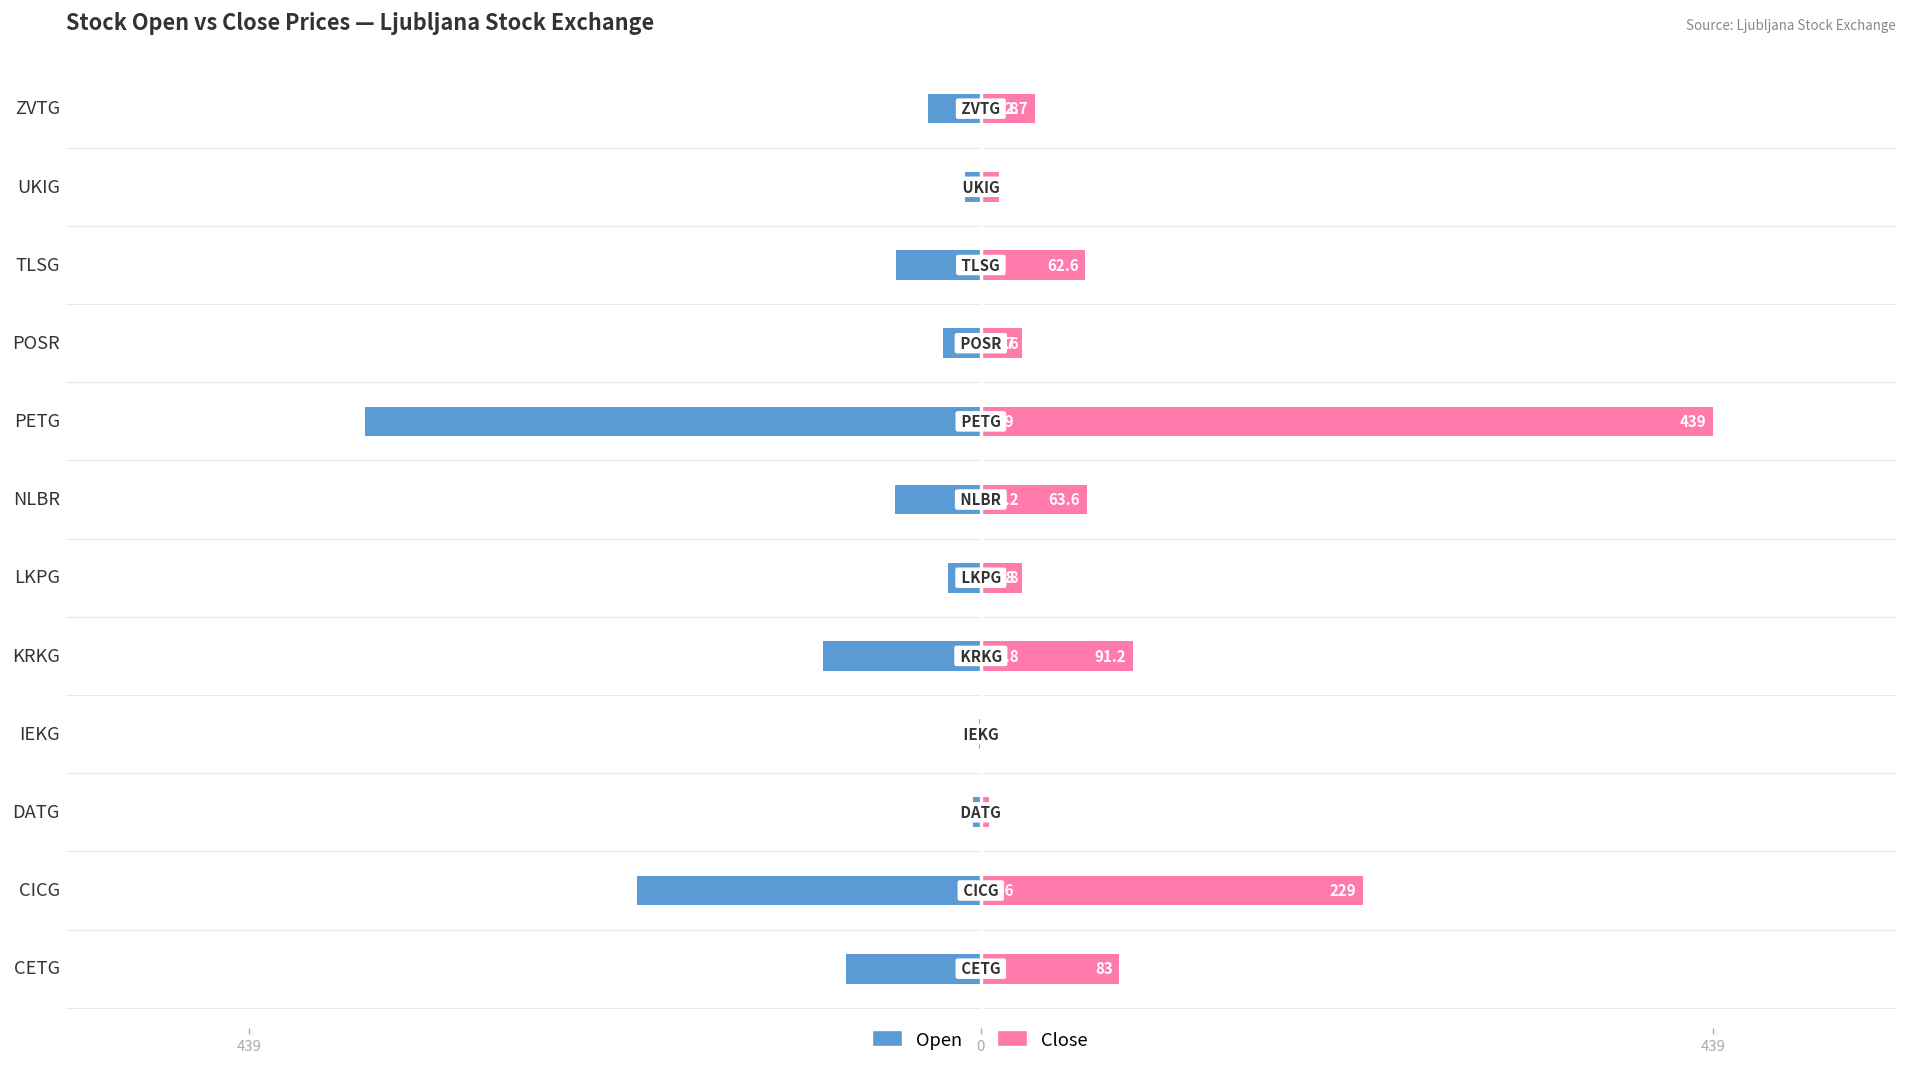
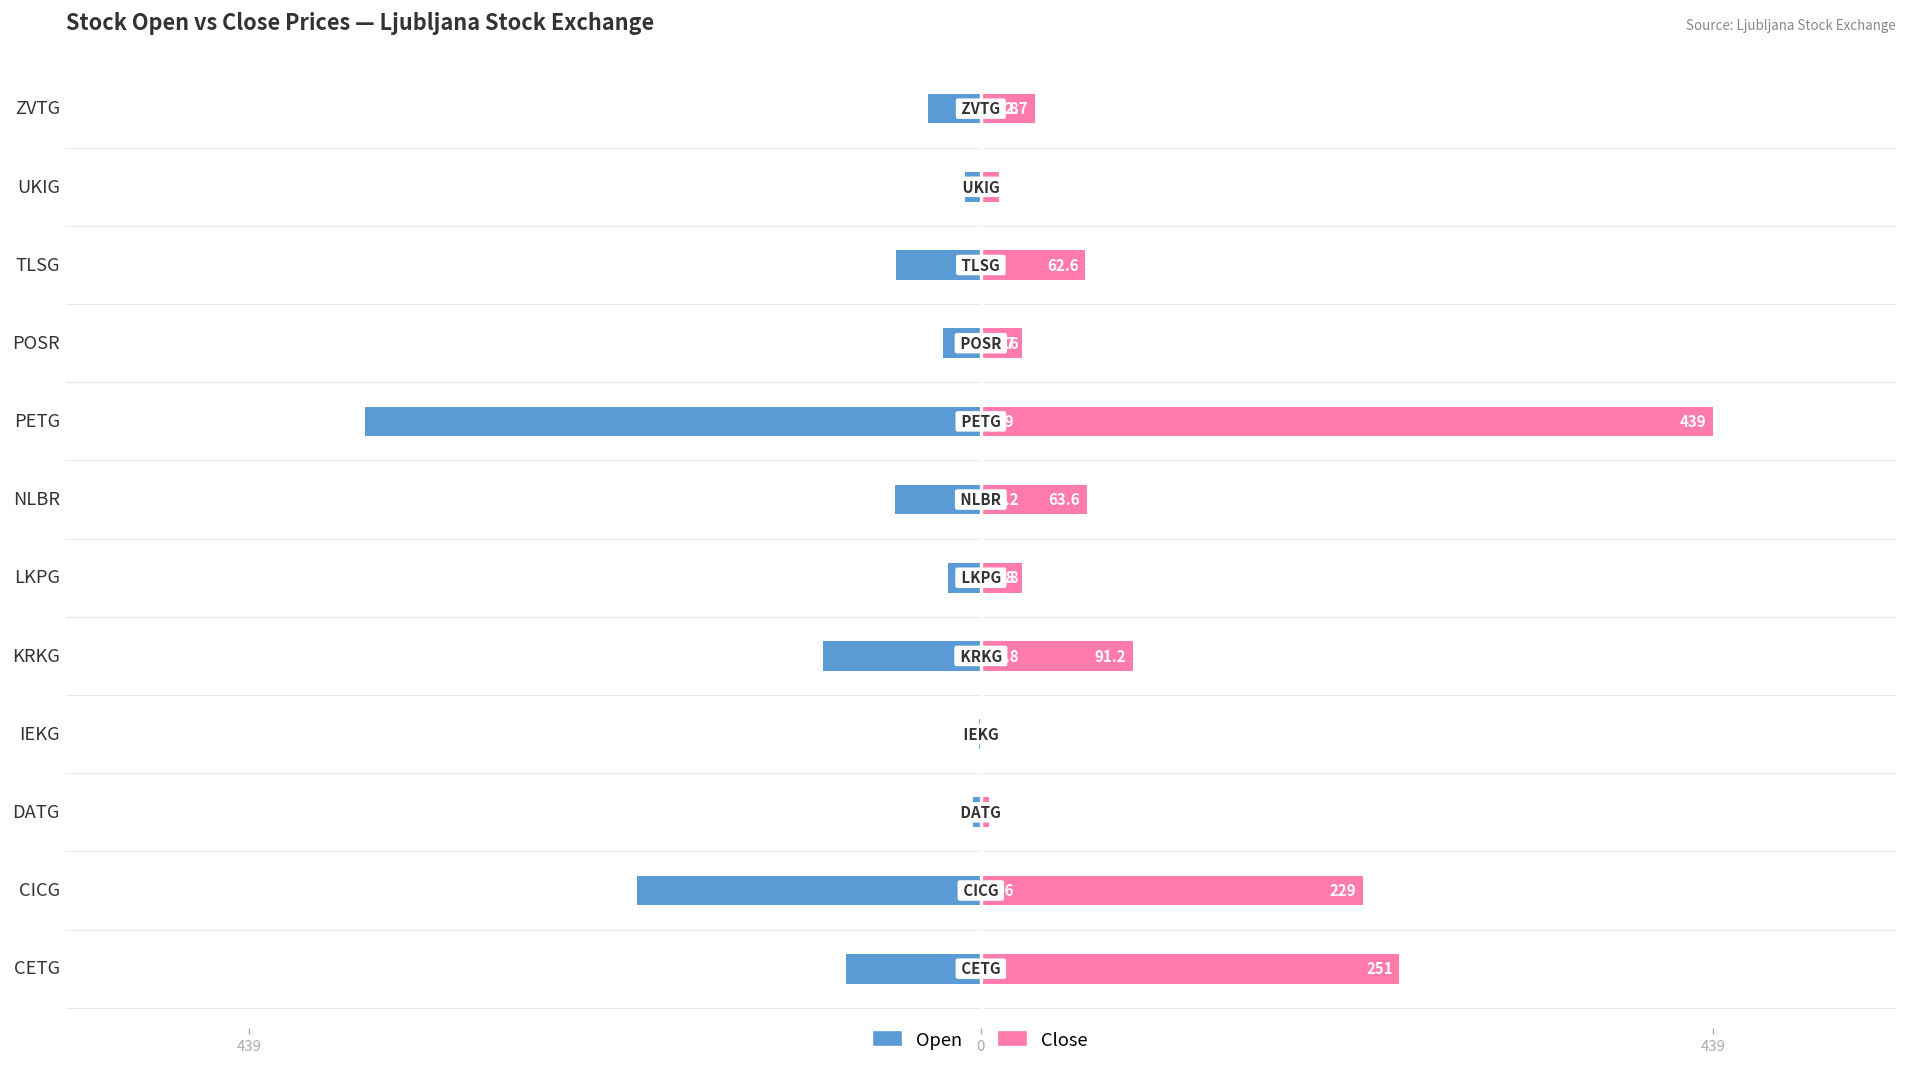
Close, CETG: 83 -> 251
